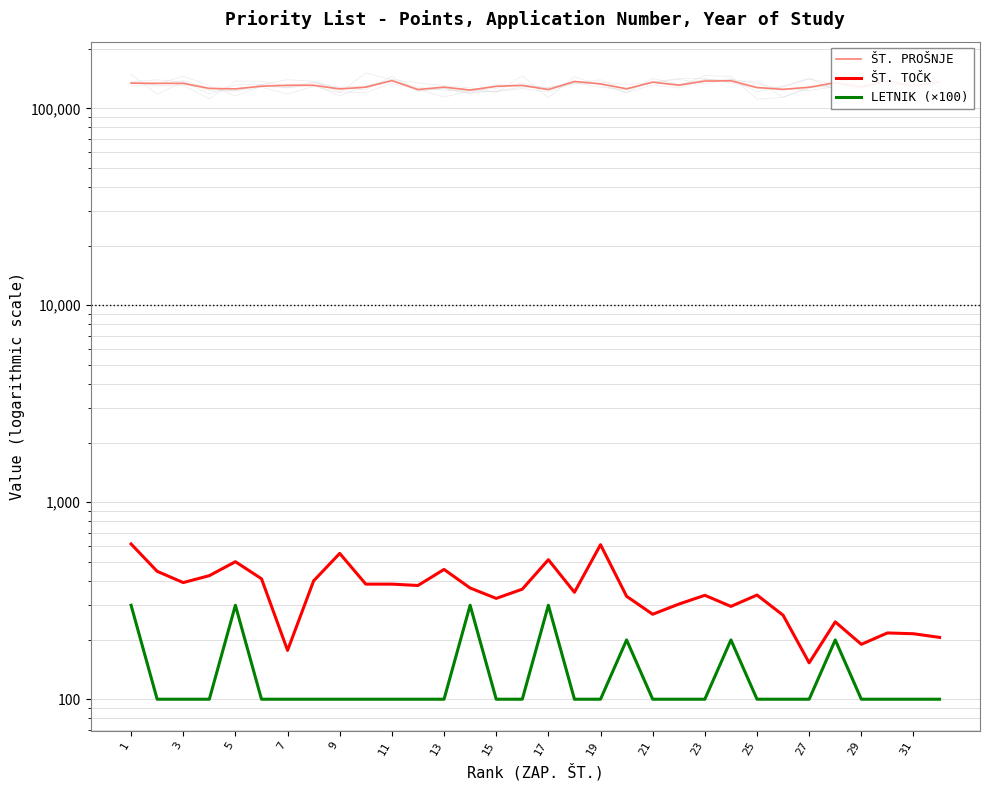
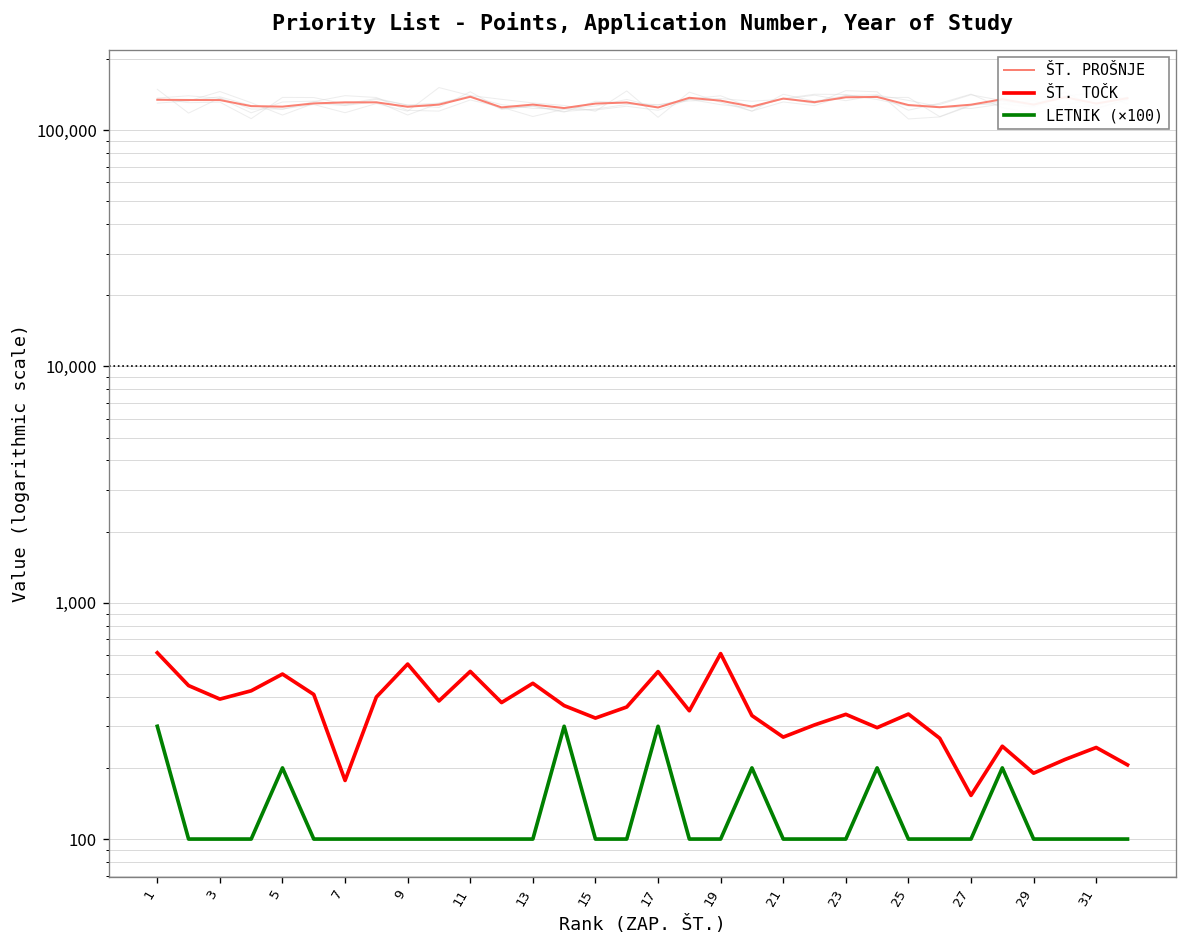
LETNIK (×100), 5: 300 -> 200
ŠT. TOČK, 11: 380 -> 510
ŠT. TOČK, 31: 220 -> 240
